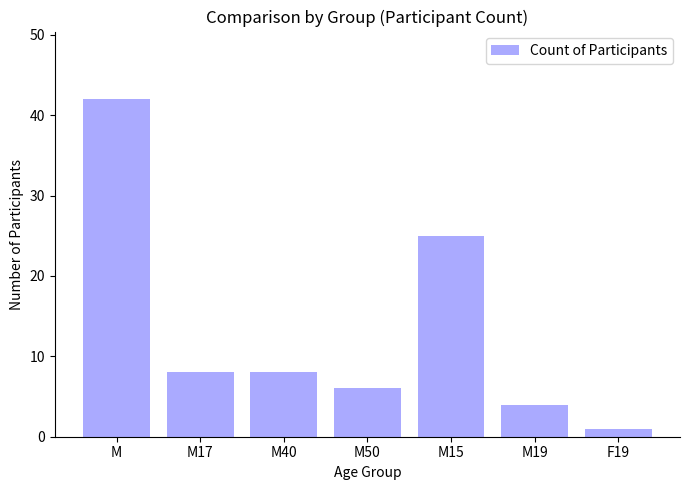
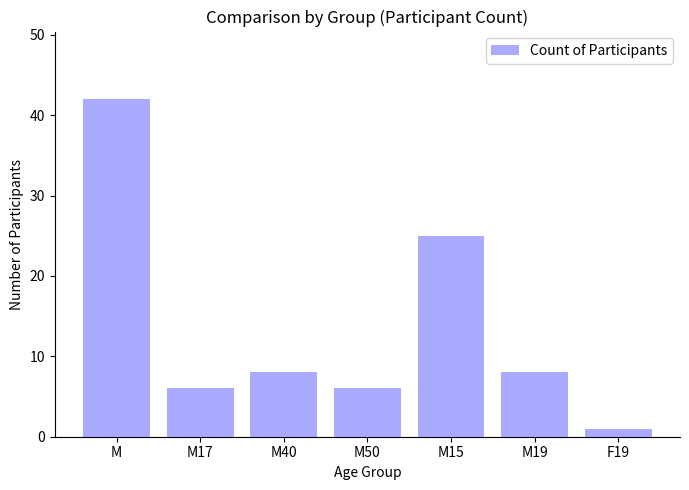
M17: 8 -> 6
M19: 4 -> 8
